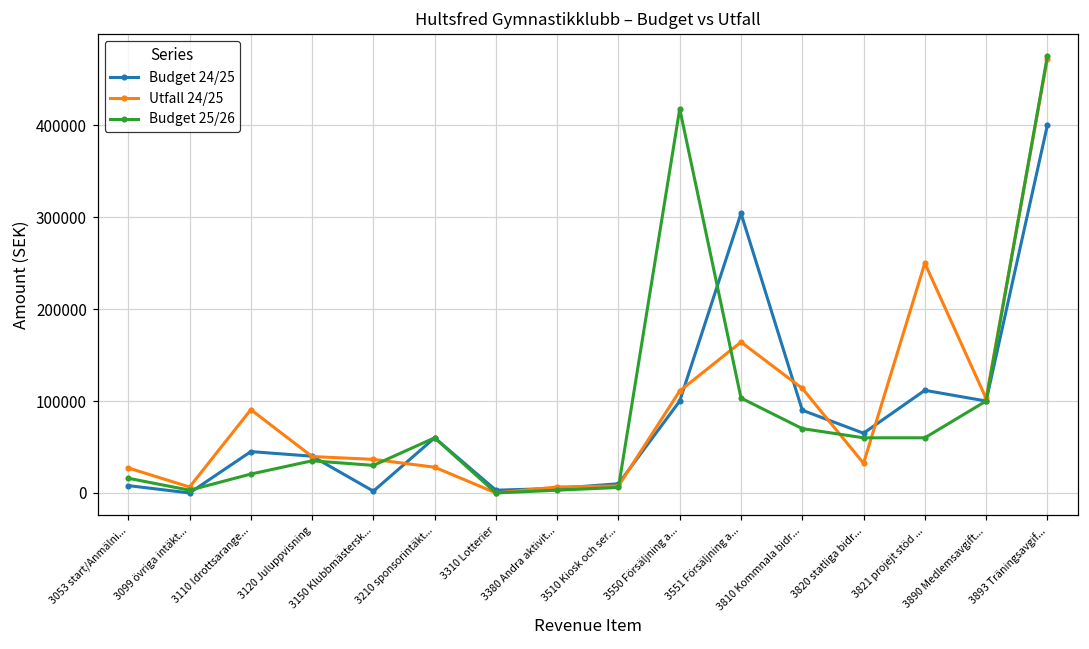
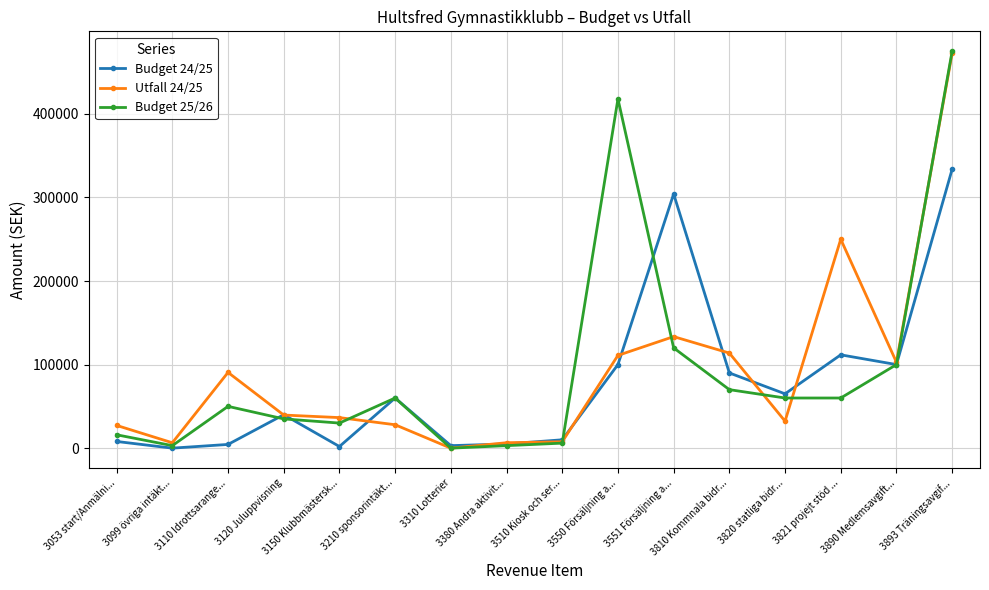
Budget 24/25, 3110 Idrottsarange...: 50000 -> 0
Budget 25/26, 3110 Idrottsarange...: 20000 -> 50000
Utfall 24/25, 3551 Försäljning a...: 160000 -> 130000
Budget 25/26, 3551 Försäljning a...: 100000 -> 120000
Budget 24/25, 3893 Träningsavgif...: 400000 -> 330000
